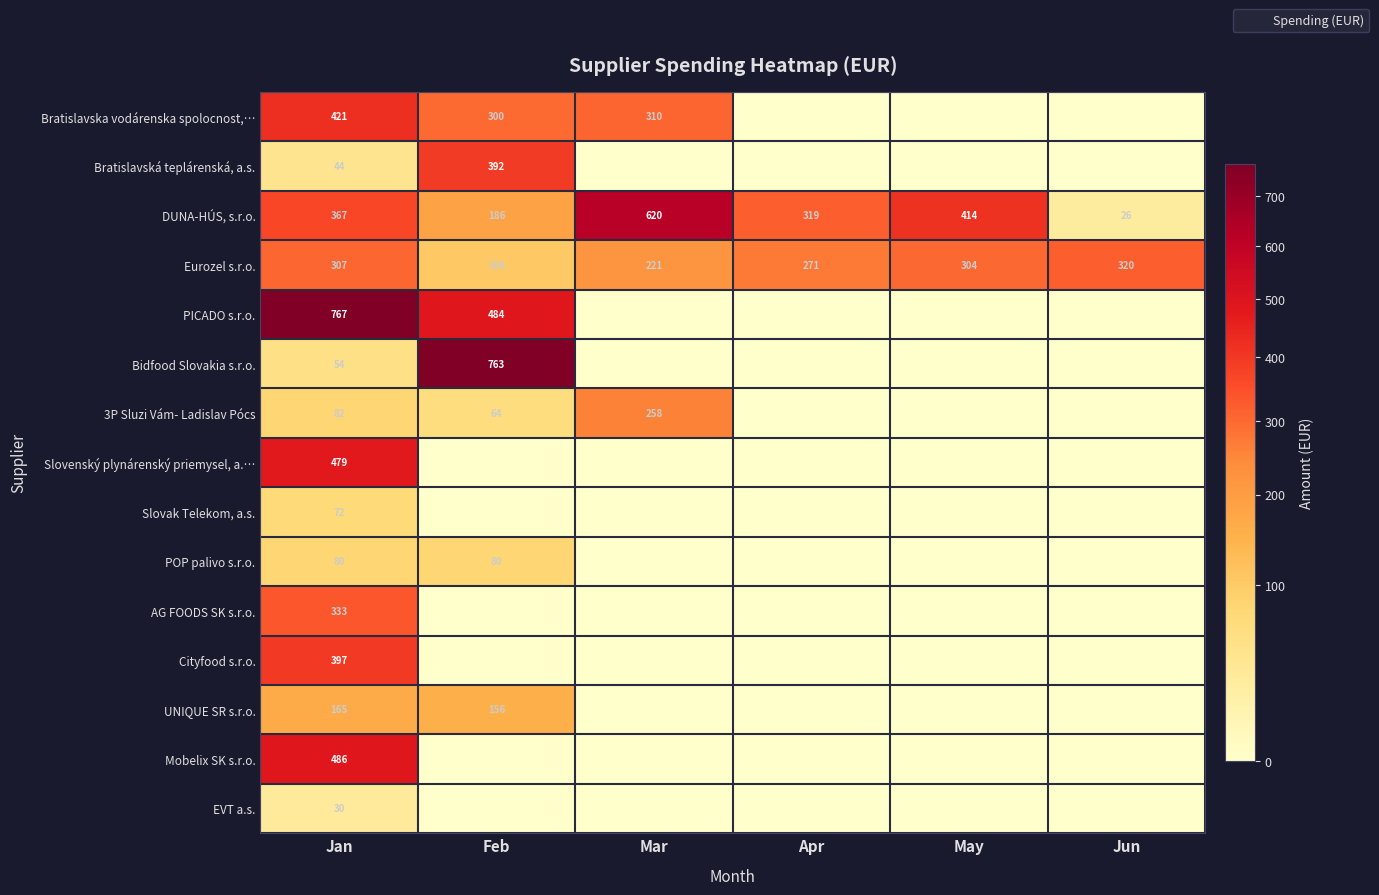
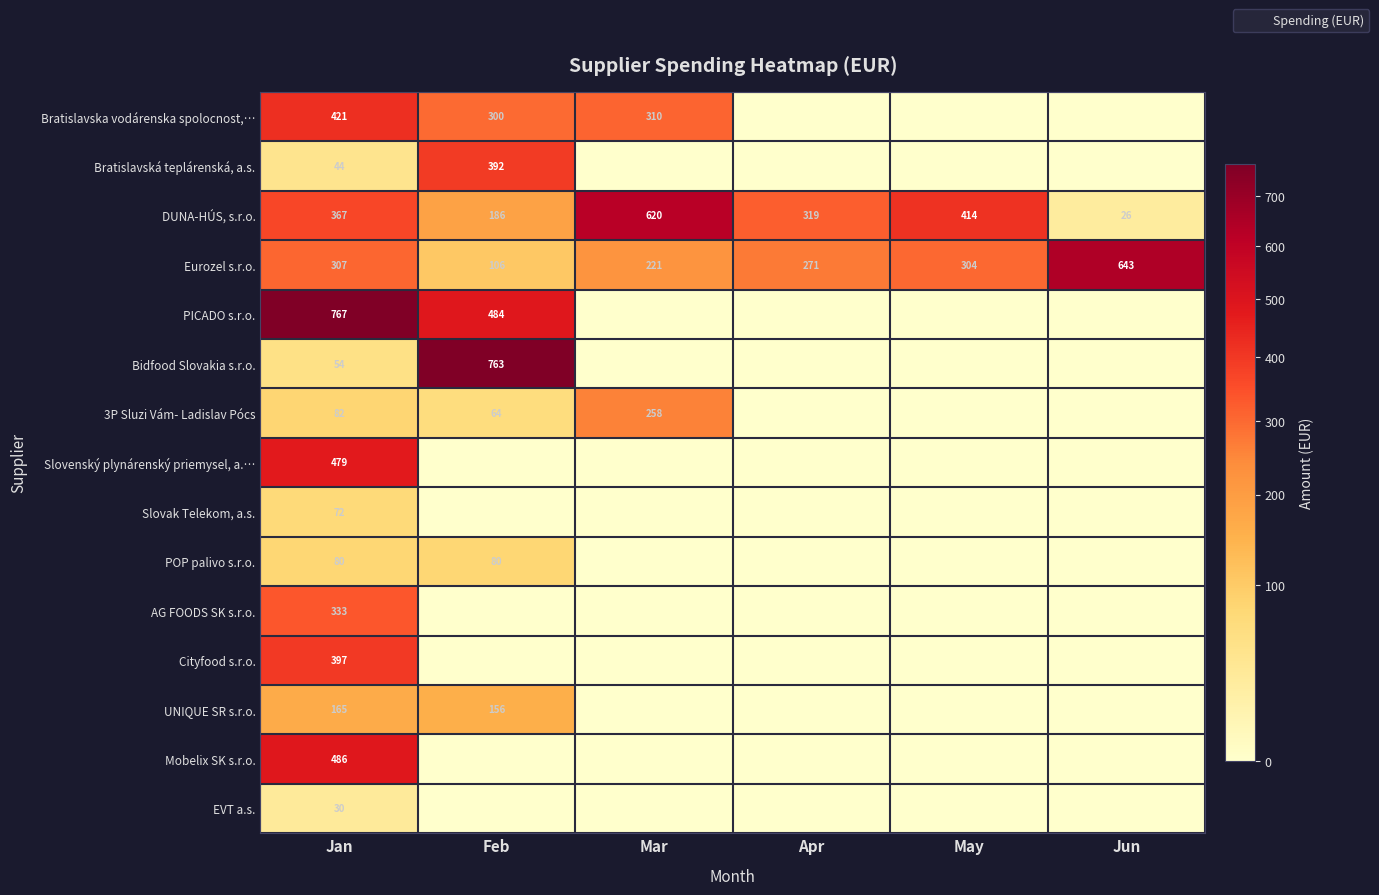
Eurozel s.r.o., Jun: 320 -> 643
